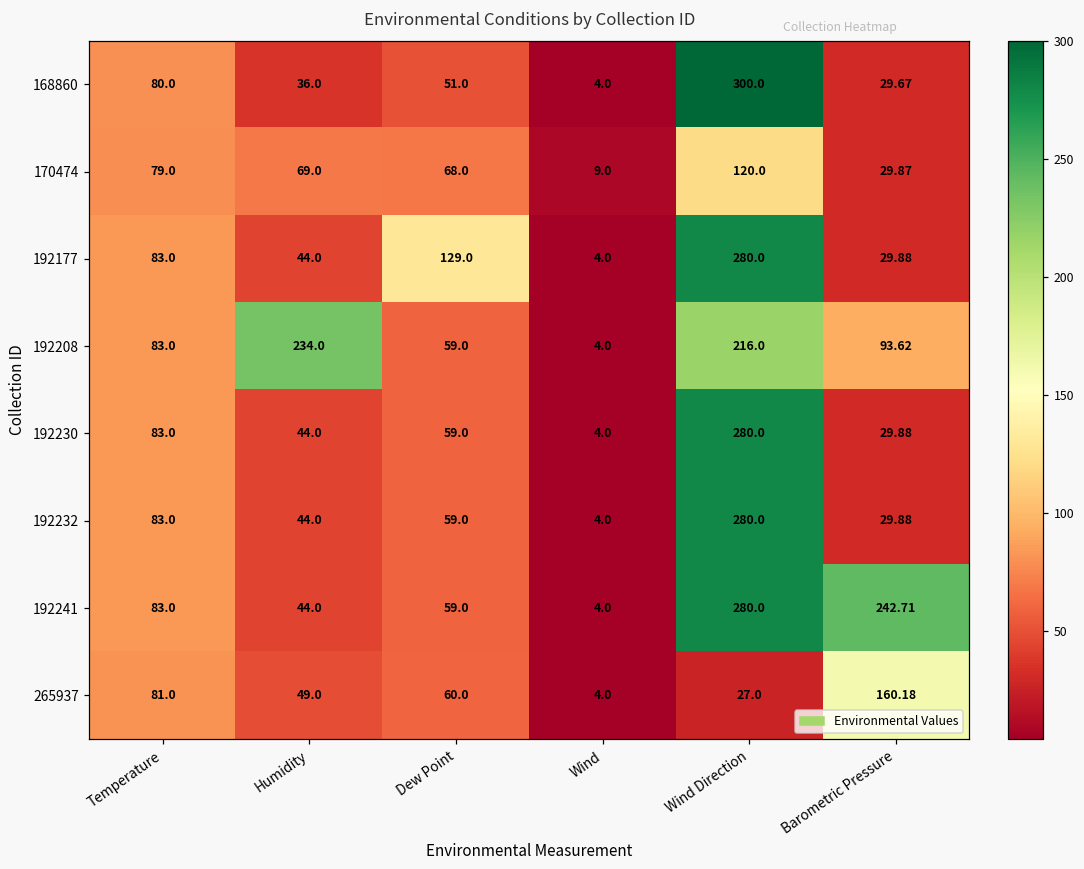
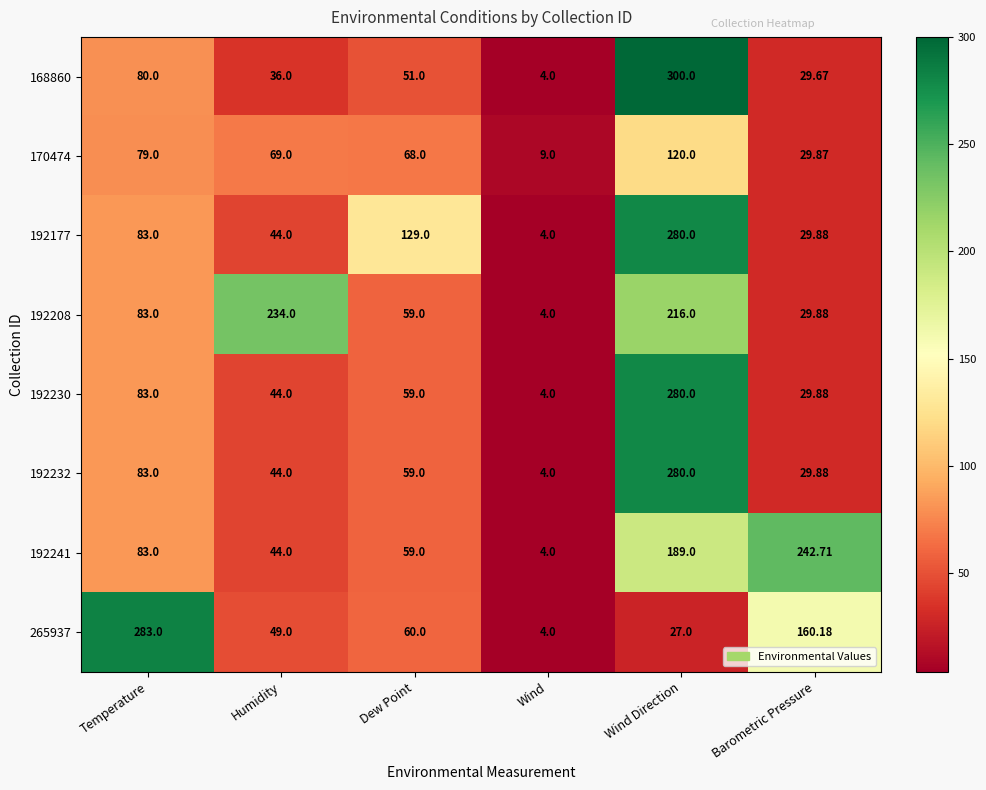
192208, Barometric Pressure: 93.62 -> 29.88
192241, Wind Direction: 280.0 -> 189.0
265937, Temperature: 81.0 -> 283.0
